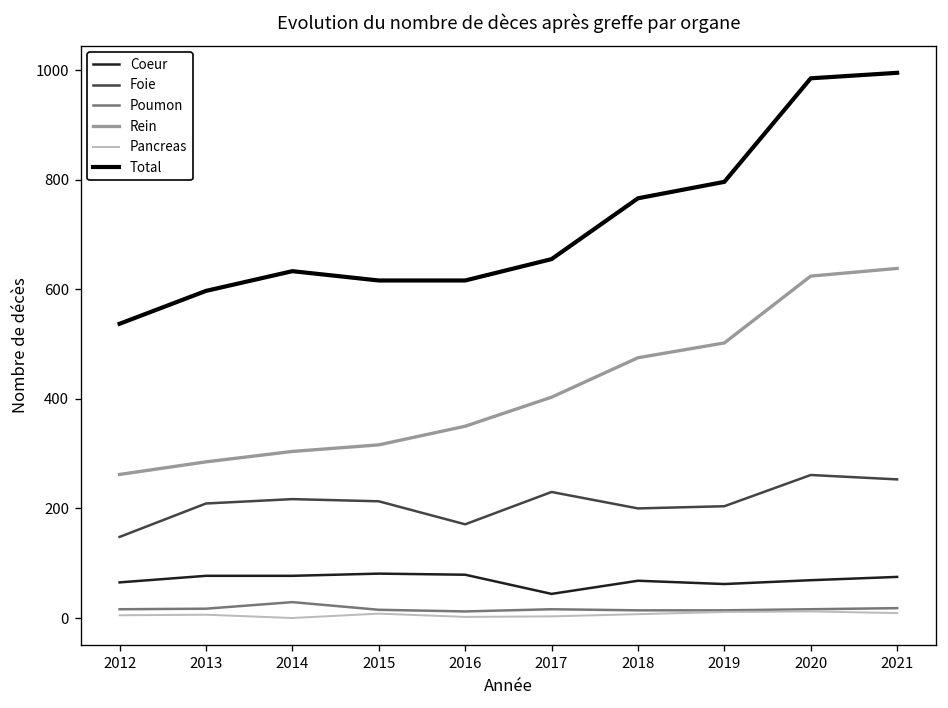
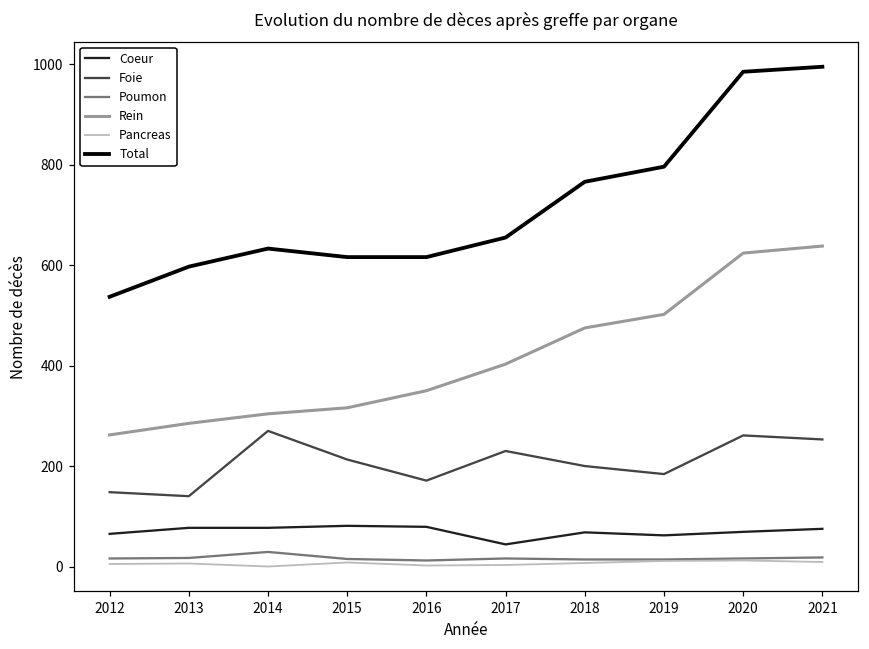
Foie, 2013: 210 -> 140
Foie, 2014: 220 -> 270
Foie, 2019: 200 -> 180
